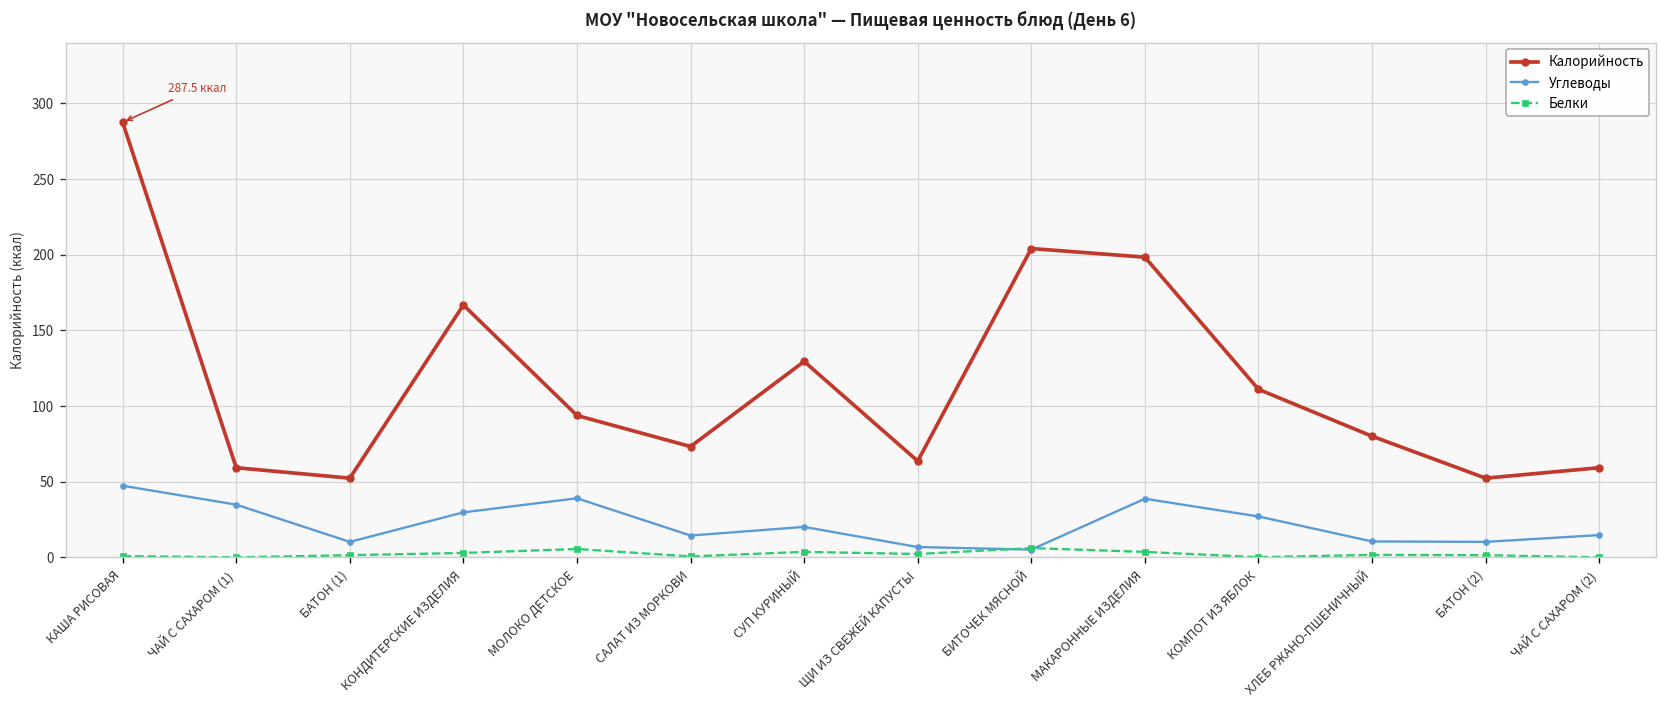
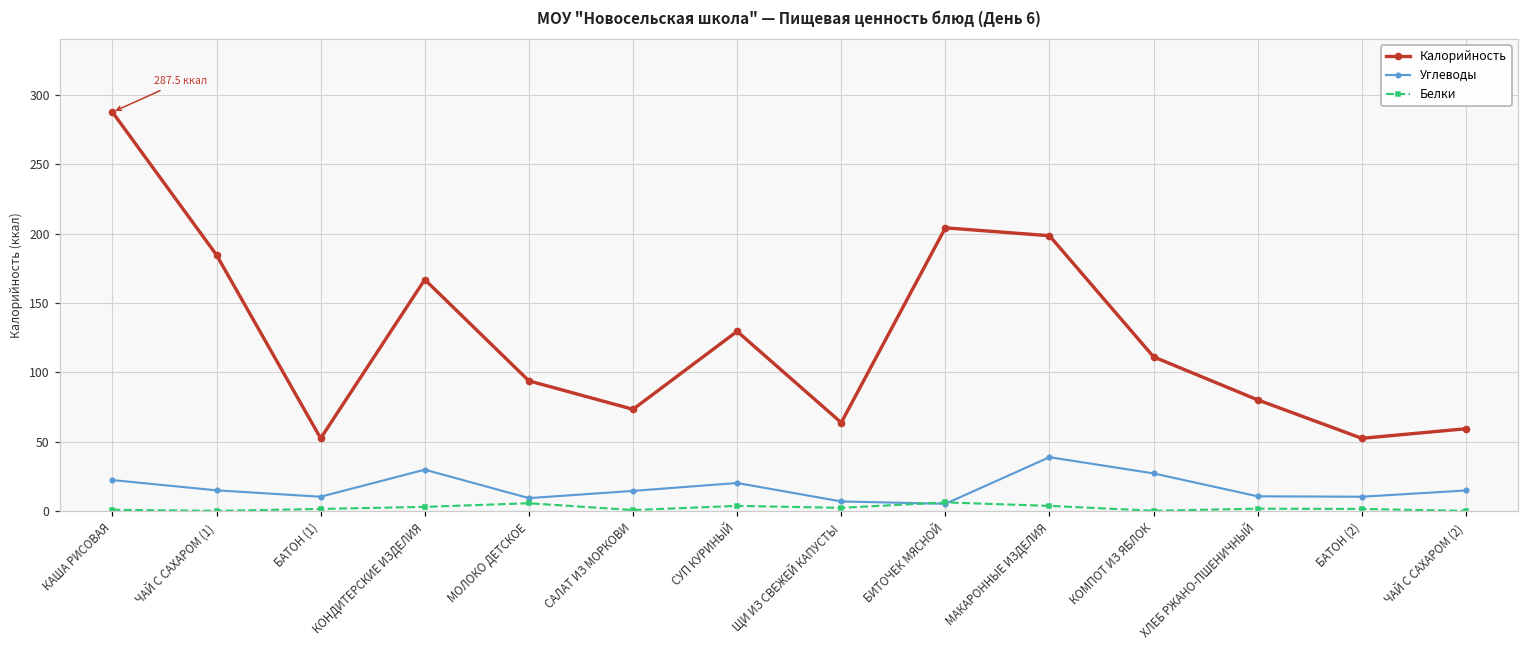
Углеводы, КАША РИСОВАЯ: 47 -> 22
Калорийность, ЧАЙ С САХАРОМ (1): 59 -> 185
Углеводы, ЧАЙ С САХАРОМ (1): 35 -> 15
Углеводы, МОЛОКО ДЕТСКОЕ: 39 -> 9
